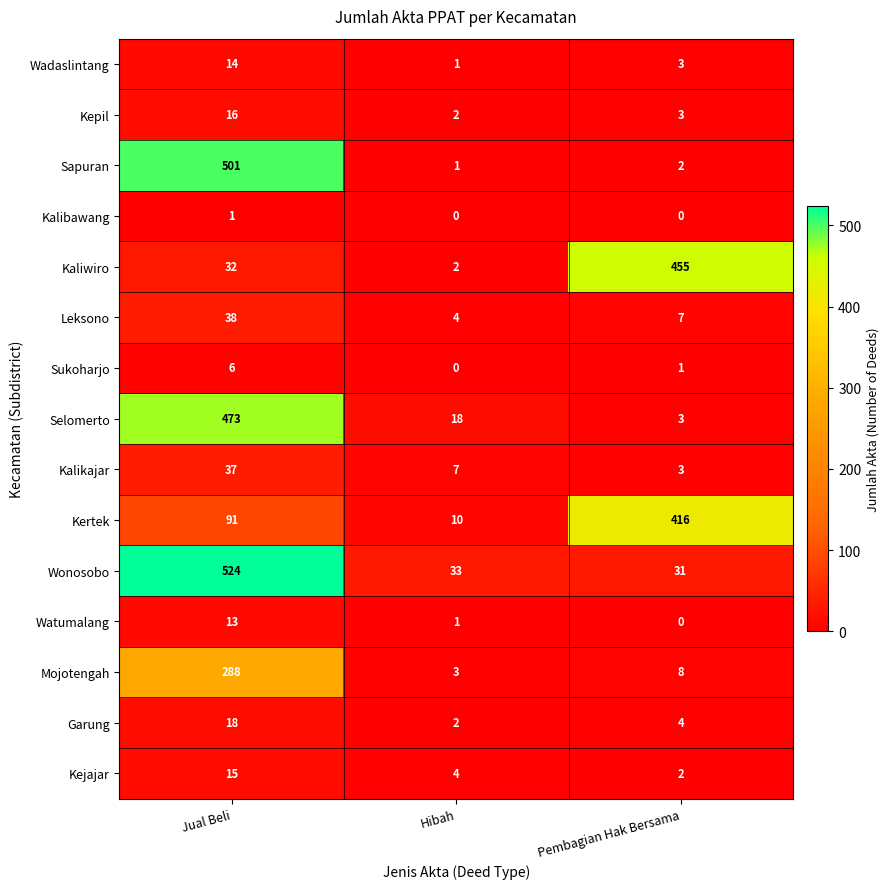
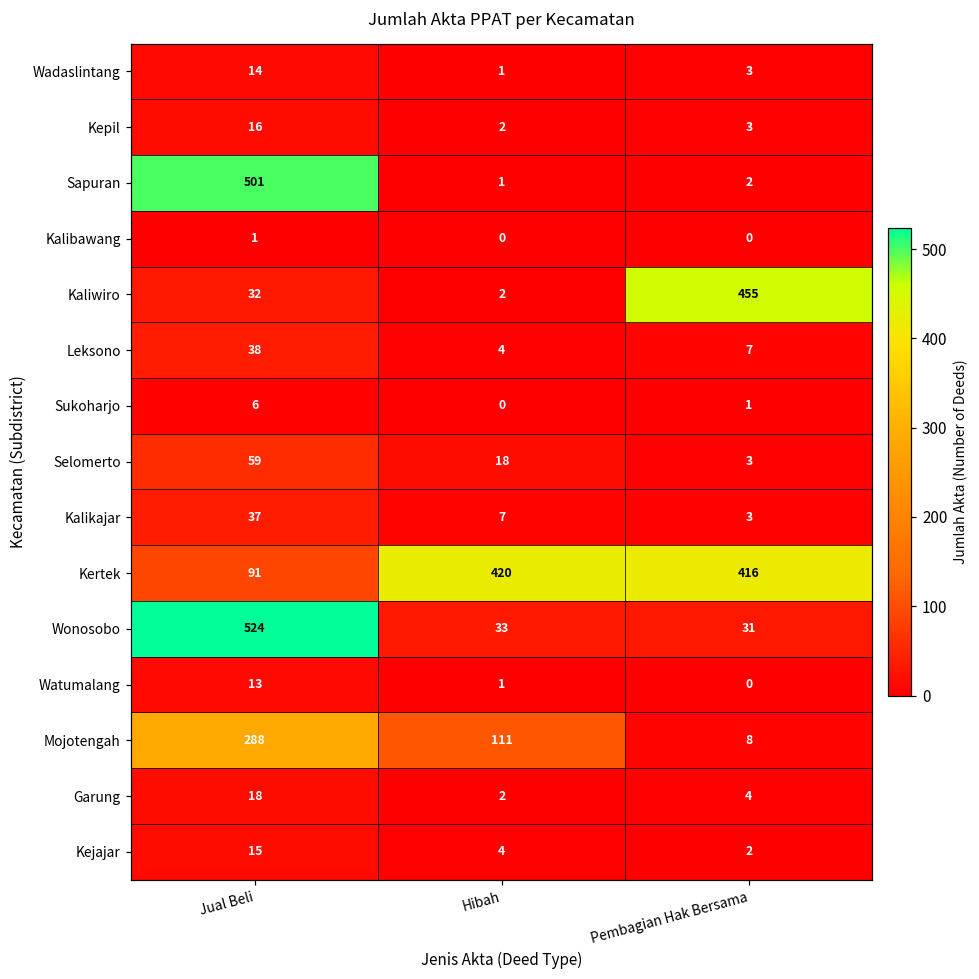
Selomerto, Jual Beli: 473 -> 59
Kertek, Hibah: 10 -> 420
Mojotengah, Hibah: 3 -> 111
